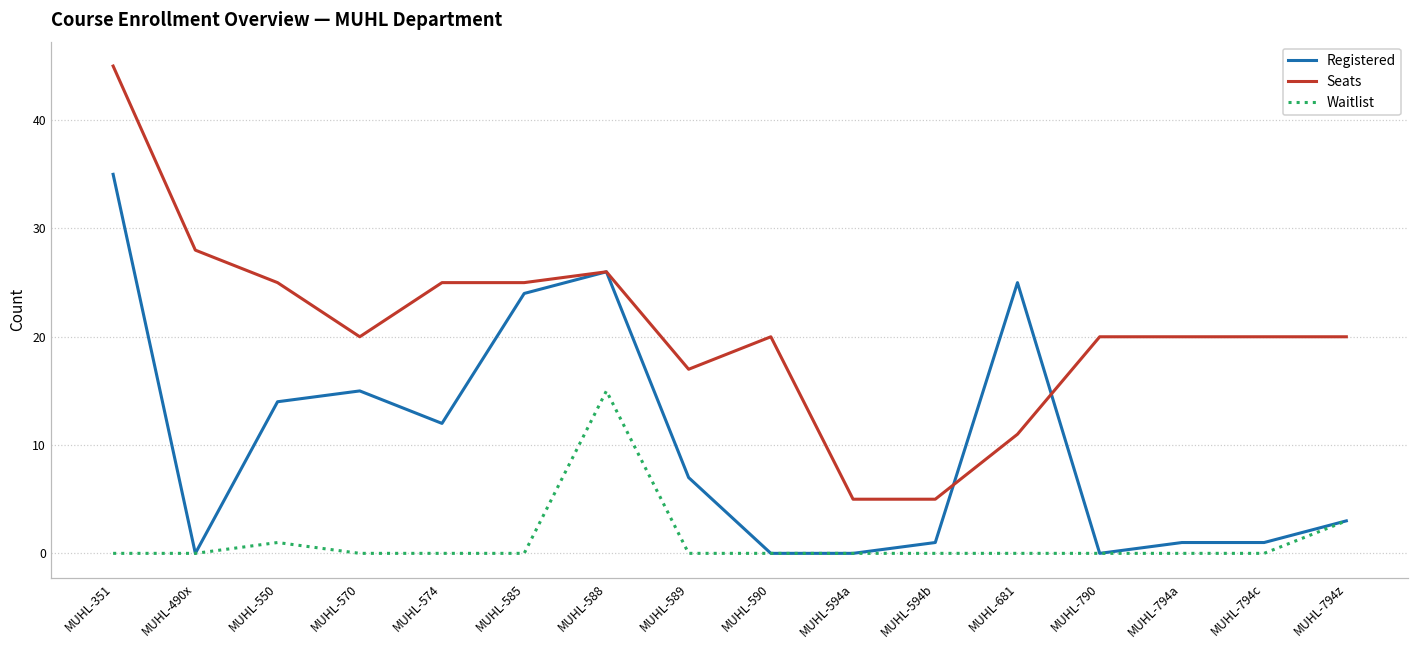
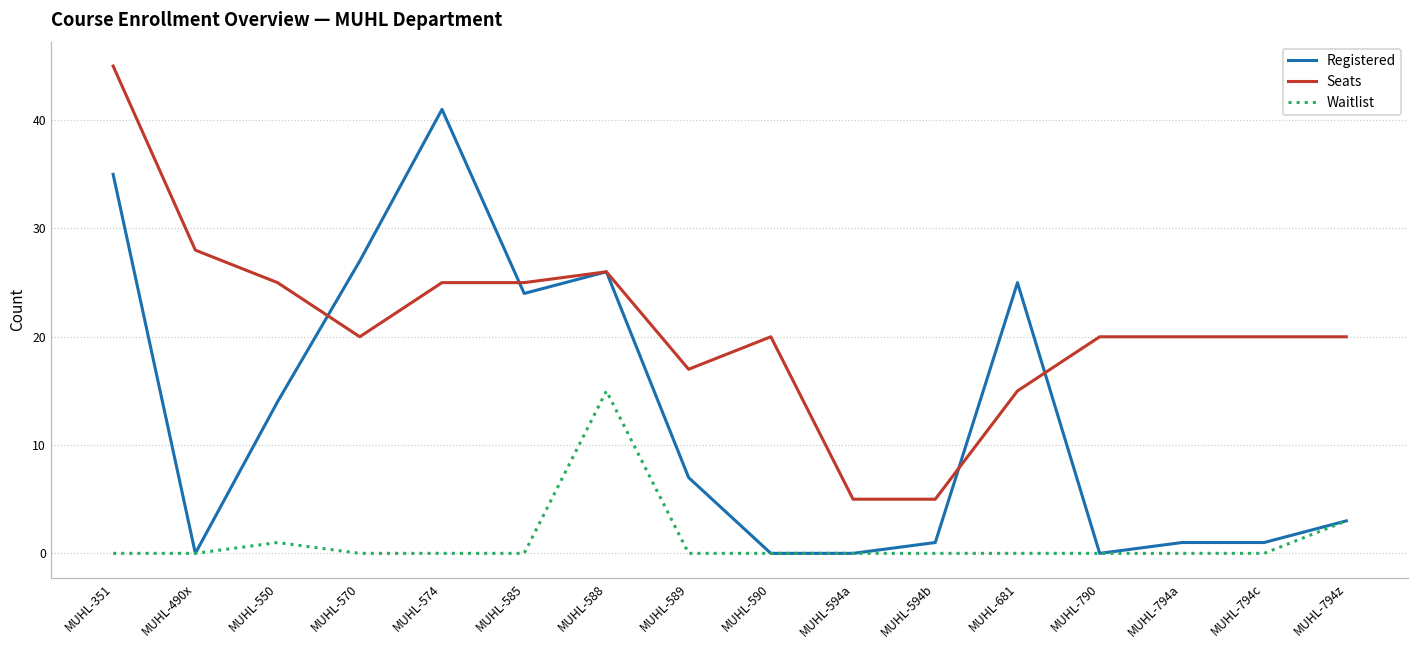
Registered, MUHL-570: 15 -> 27
Registered, MUHL-574: 12 -> 41
Seats, MUHL-681: 11 -> 15
